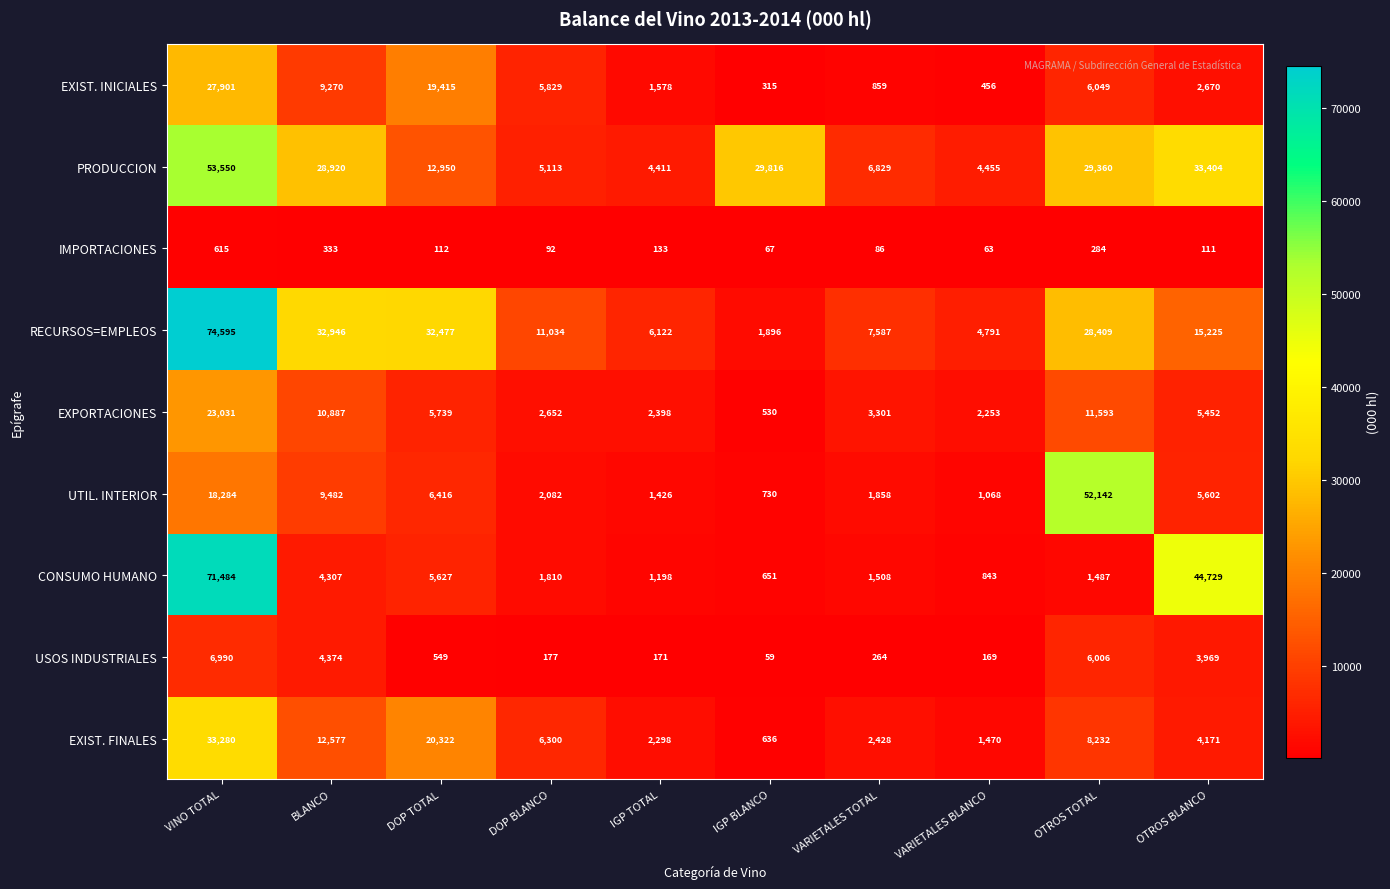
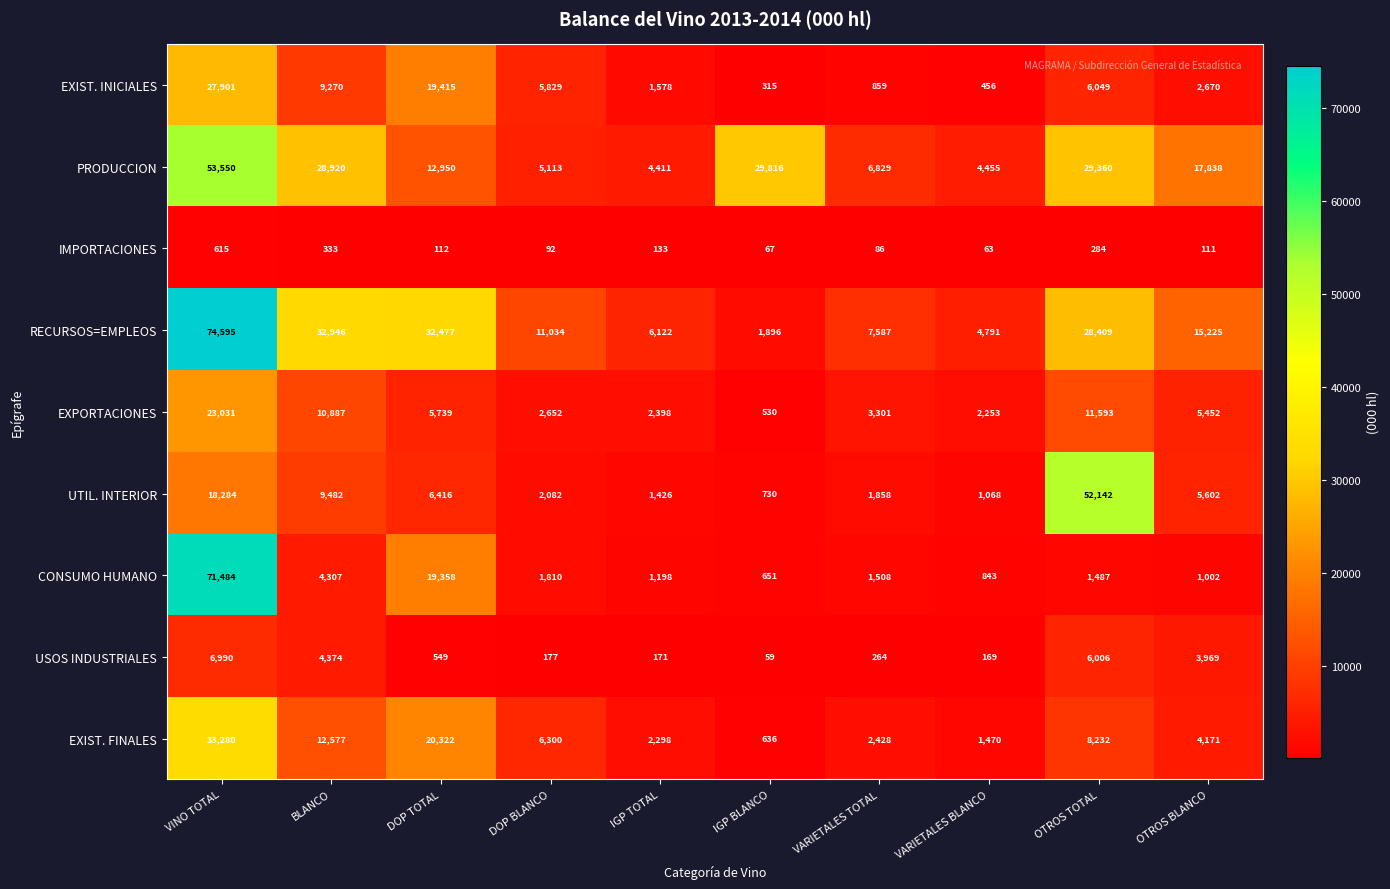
PRODUCCION, OTROS BLANCO: 33,404 -> 17,838
CONSUMO HUMANO, DOP TOTAL: 5,627 -> 19,358
CONSUMO HUMANO, OTROS BLANCO: 44,729 -> 1,002
